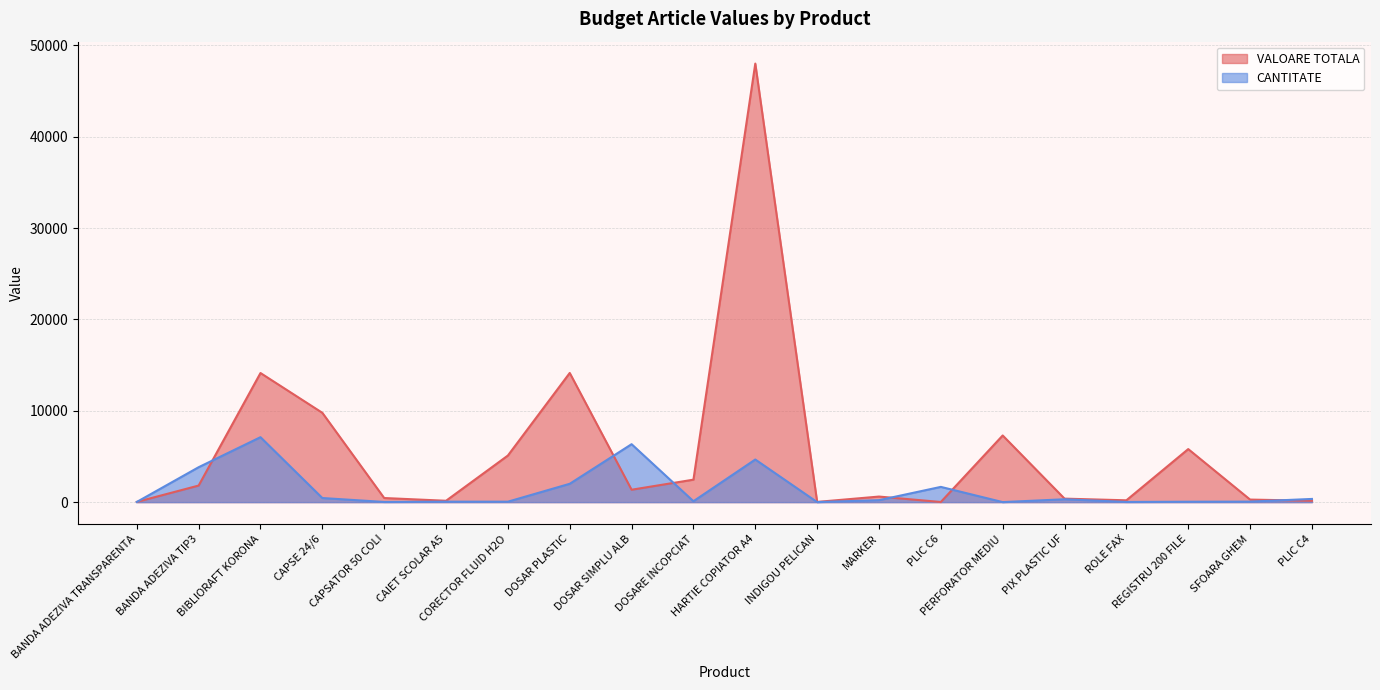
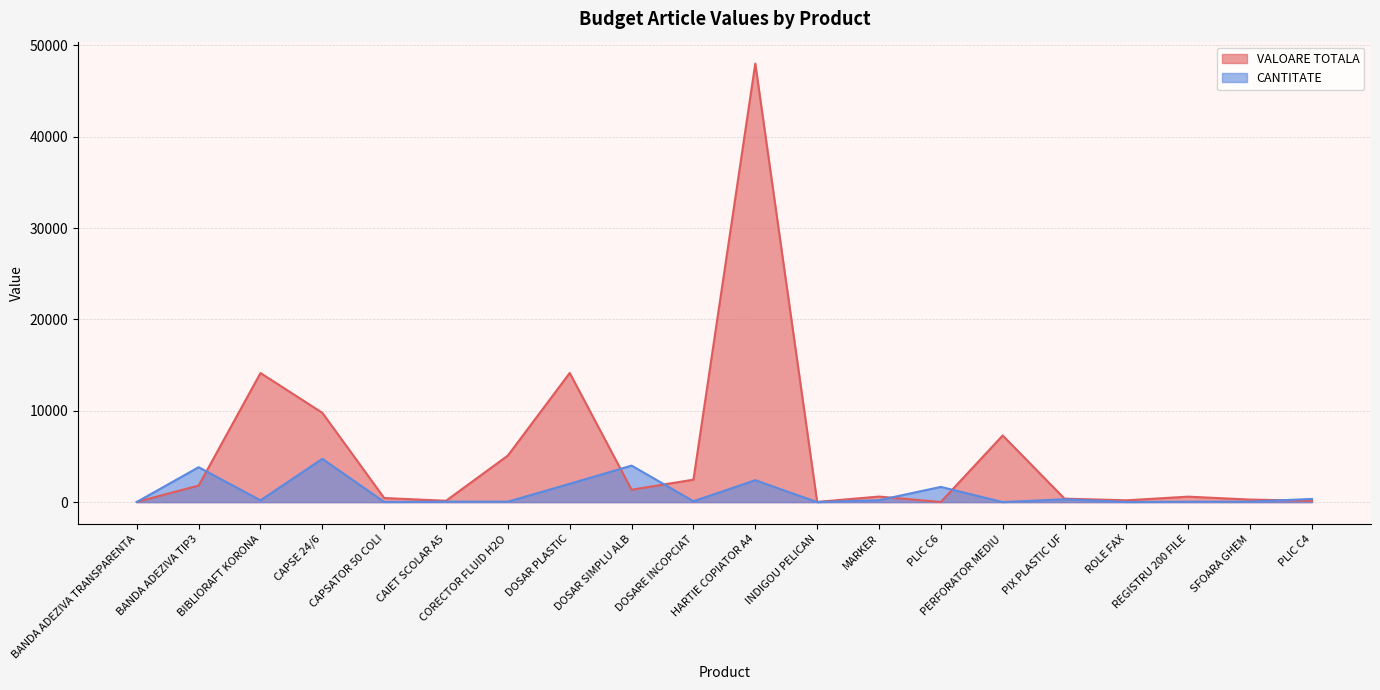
CANTITATE, BIBLIORAFT KORONA: 7000 -> 0
CANTITATE, CAPSE 24/6: 0 -> 5000
CANTITATE, DOSAR SIMPLU ALB: 6000 -> 4000
CANTITATE, HARTIE COPIATOR A4: 5000 -> 2000
VALOARE TOTALA, REGISTRU 200 FILE: 6000 -> 1000
